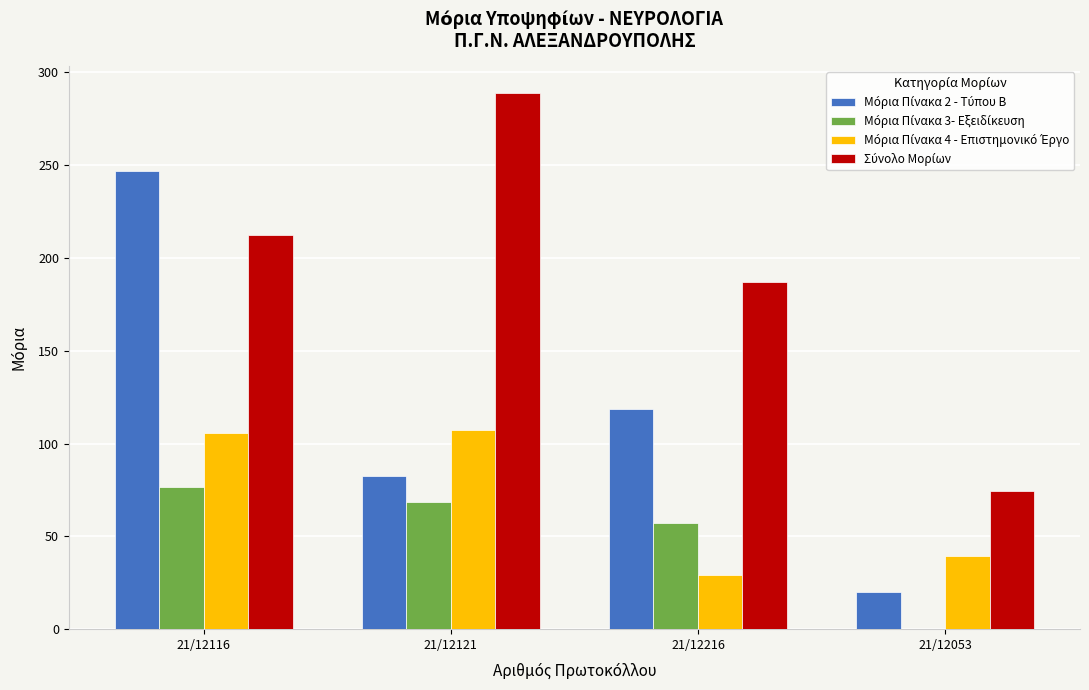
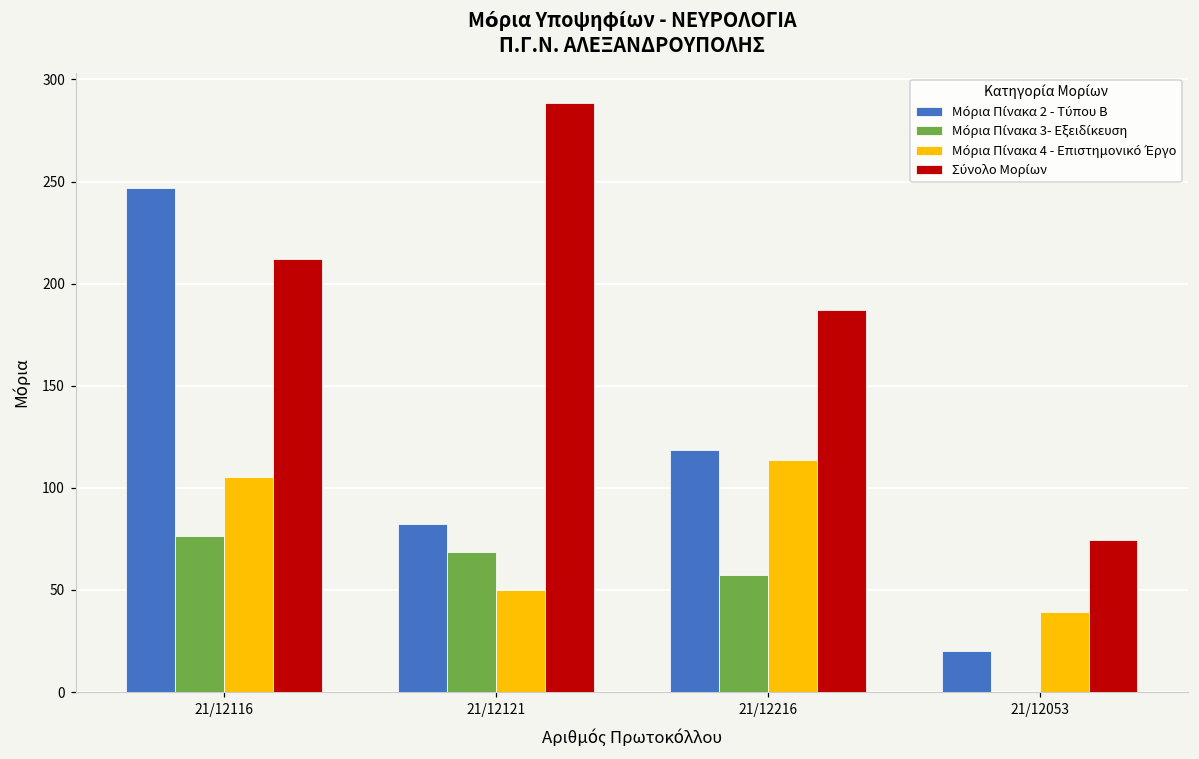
Μόρια Πίνακα 4 - Επιστημονικό Έργο, 21/12121: 107 -> 50
Μόρια Πίνακα 4 - Επιστημονικό Έργο, 21/12216: 29 -> 113
